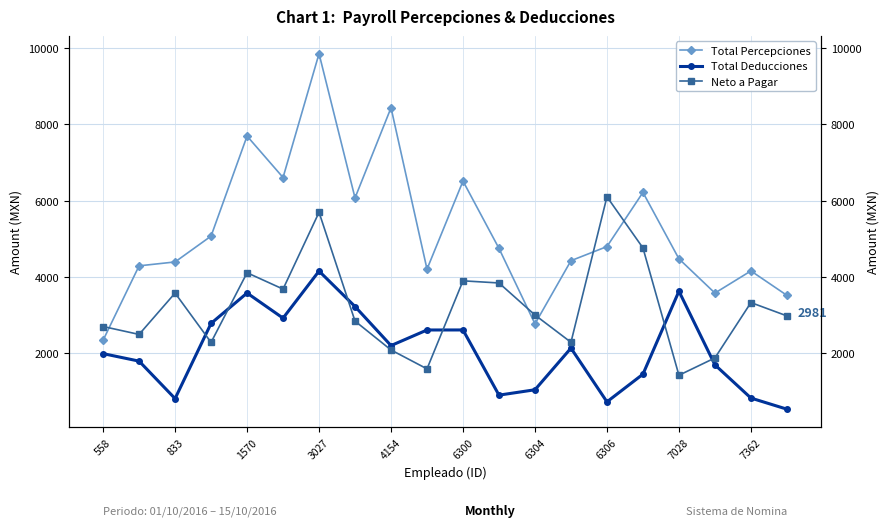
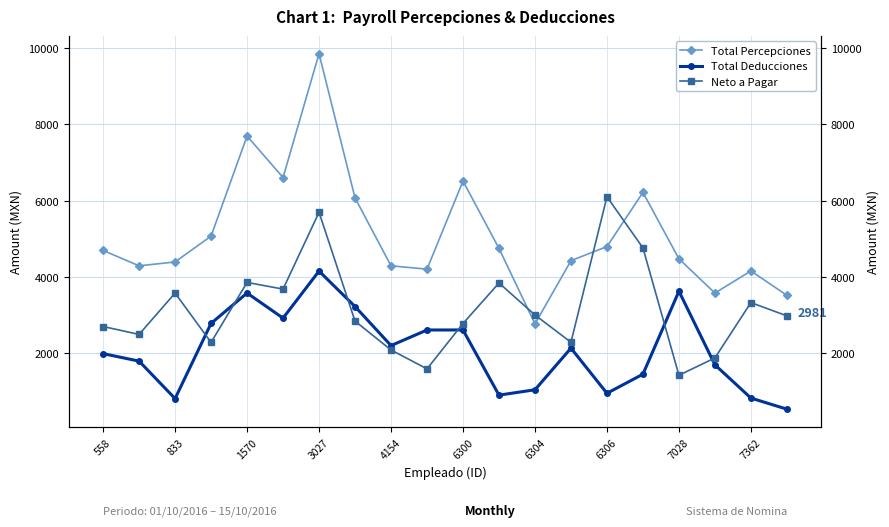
Total Percepciones, 558: 2300 -> 4700
Neto a Pagar, 1570: 4100 -> 3900
Total Percepciones, 4154: 8400 -> 4300
Neto a Pagar, 6300: 3900 -> 2800
Total Deducciones, 6306: 700 -> 1000
